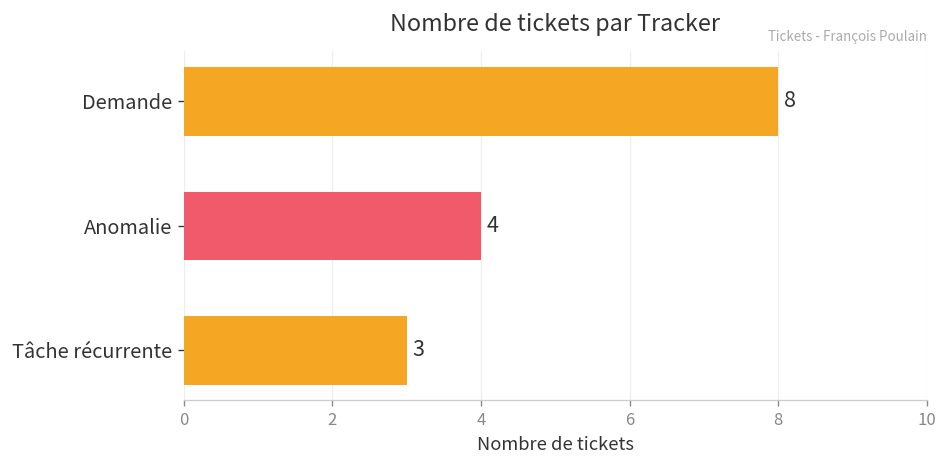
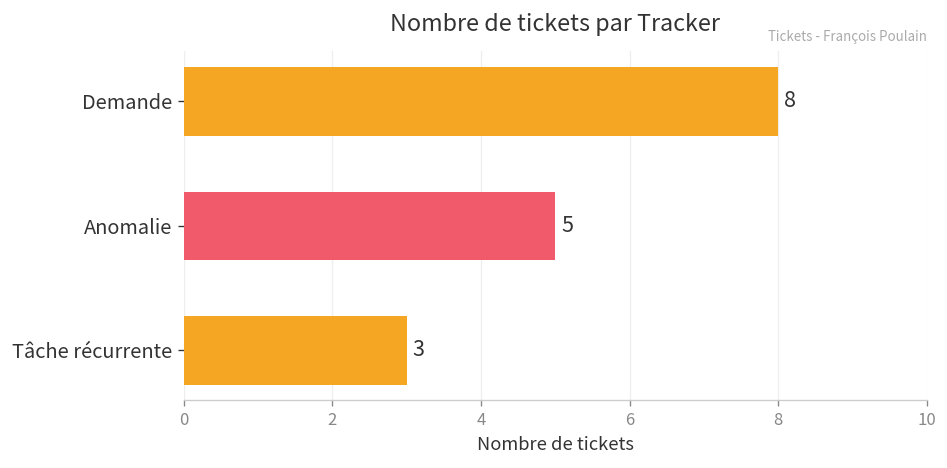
Anomalie: 4 -> 5
